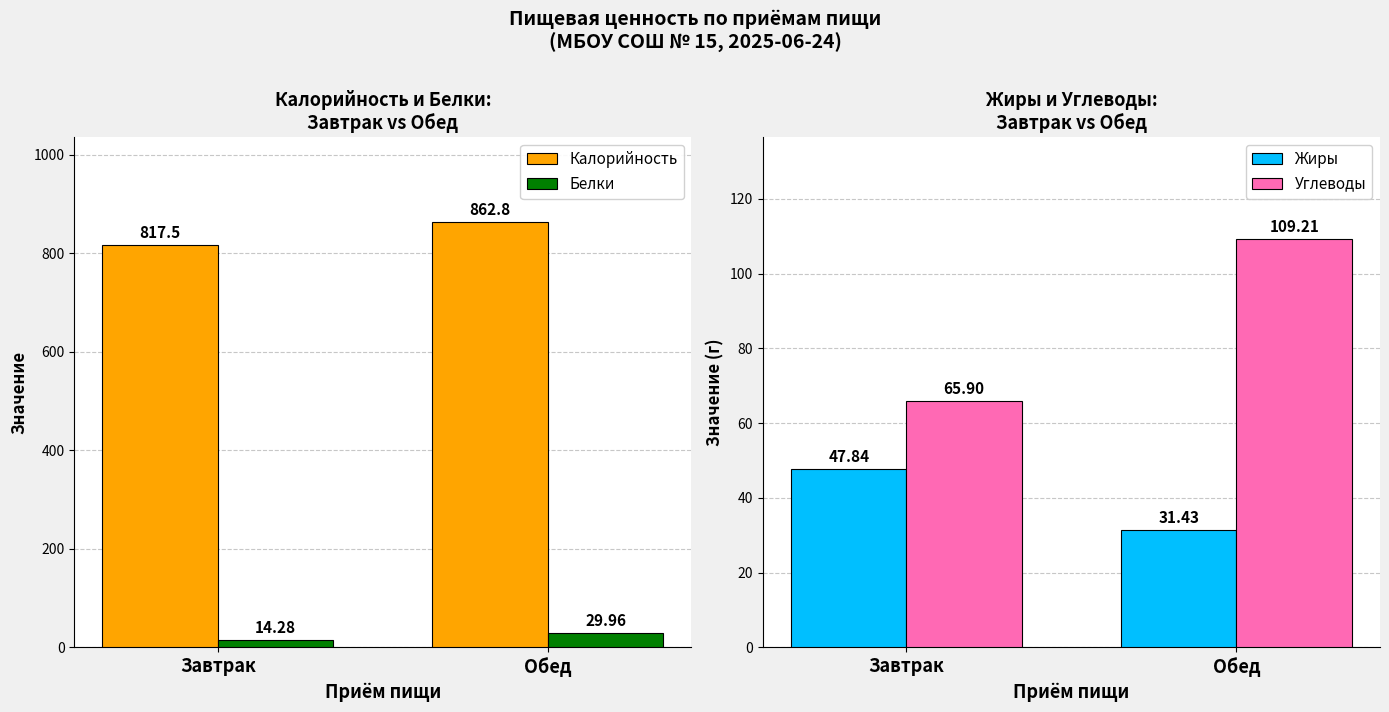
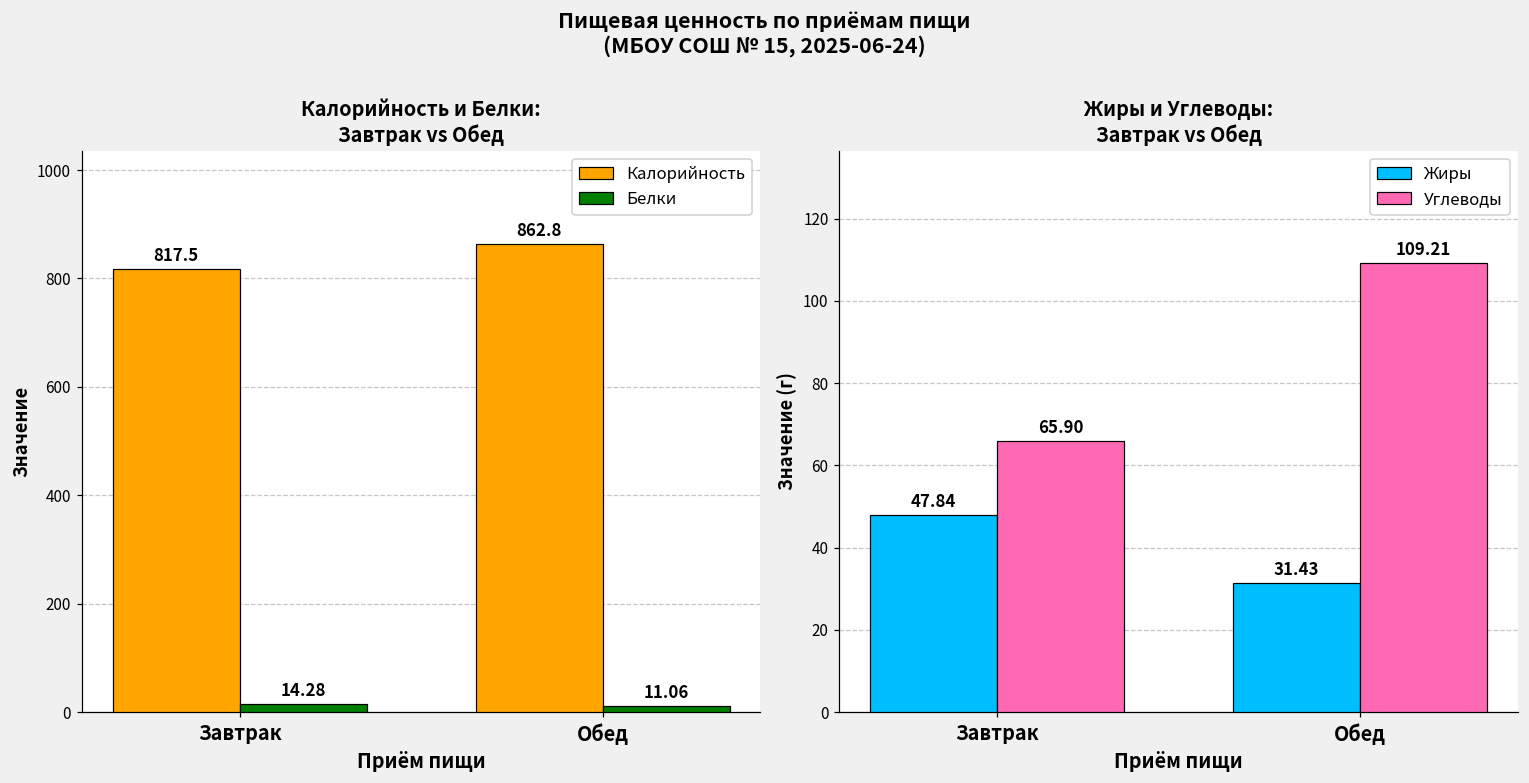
Калорийность и Белки: Завтрак vs Обед, Белки, Обед: 29.96 -> 11.06
